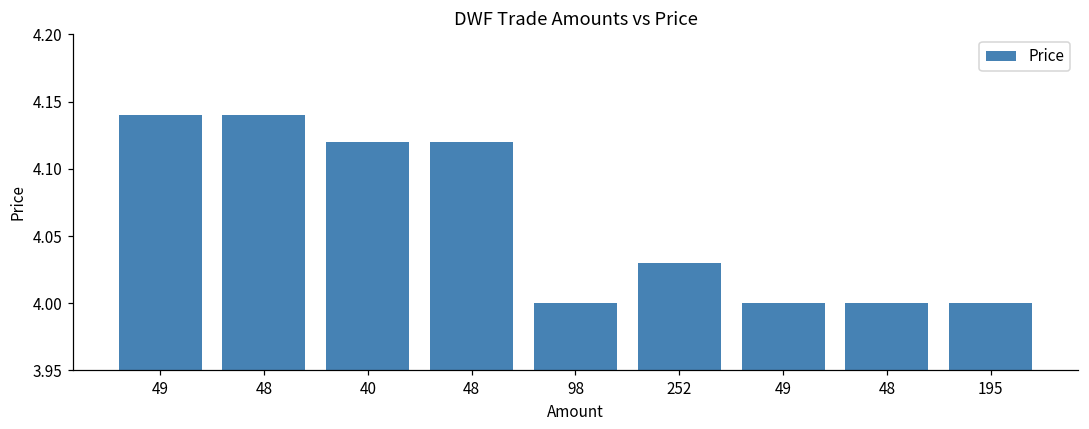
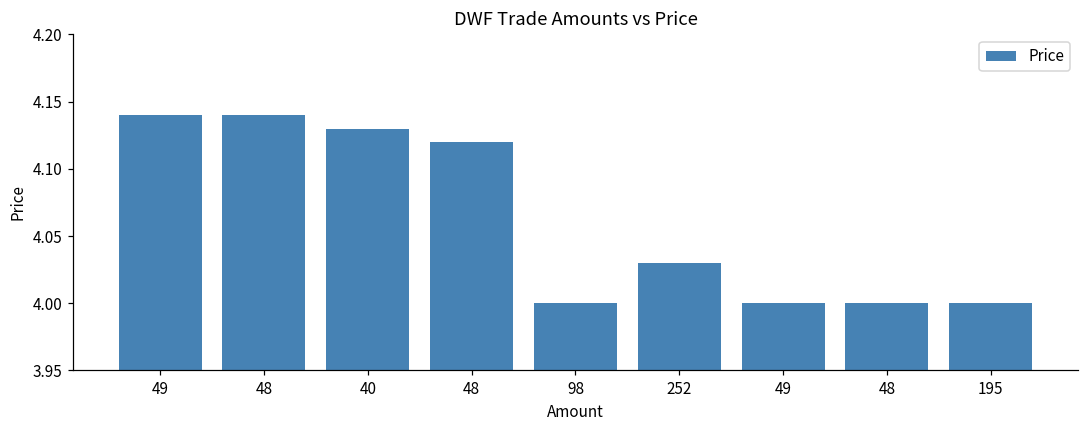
40: 4.12 -> 4.13
